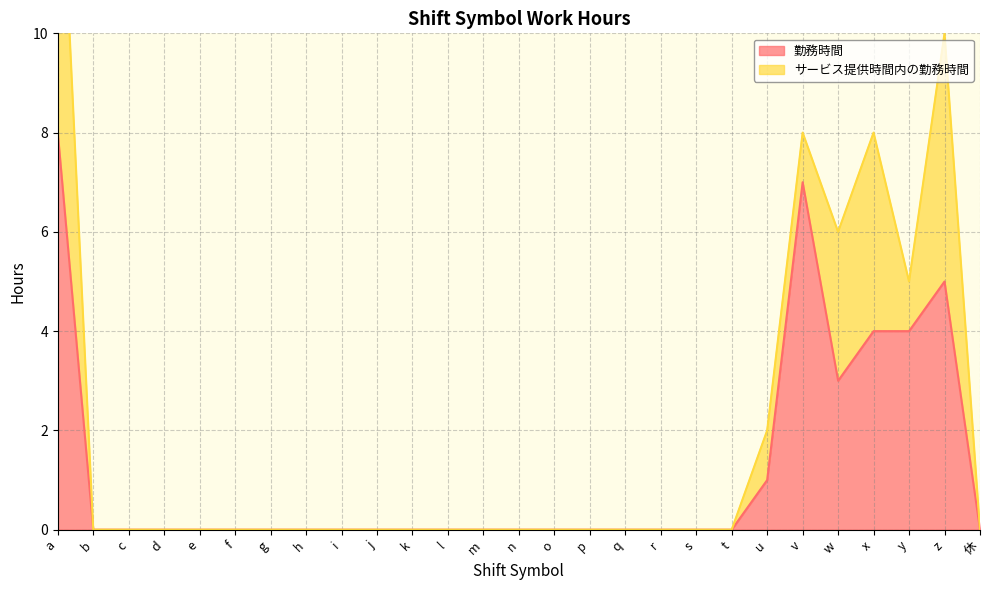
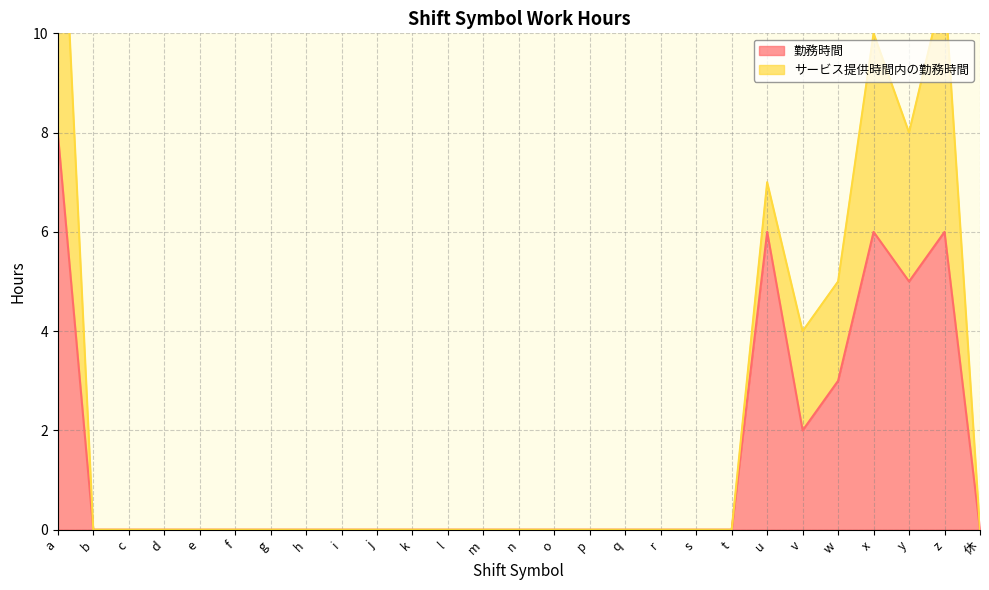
勤務時間, u: 1 -> 6
勤務時間, v: 7 -> 2
サービス提供時間内の勤務時間, v: 1 -> 2
サービス提供時間内の勤務時間, w: 3 -> 2
勤務時間, x: 4 -> 6
勤務時間, y: 4 -> 5
サービス提供時間内の勤務時間, y: 1 -> 3
勤務時間, z: 5 -> 6
